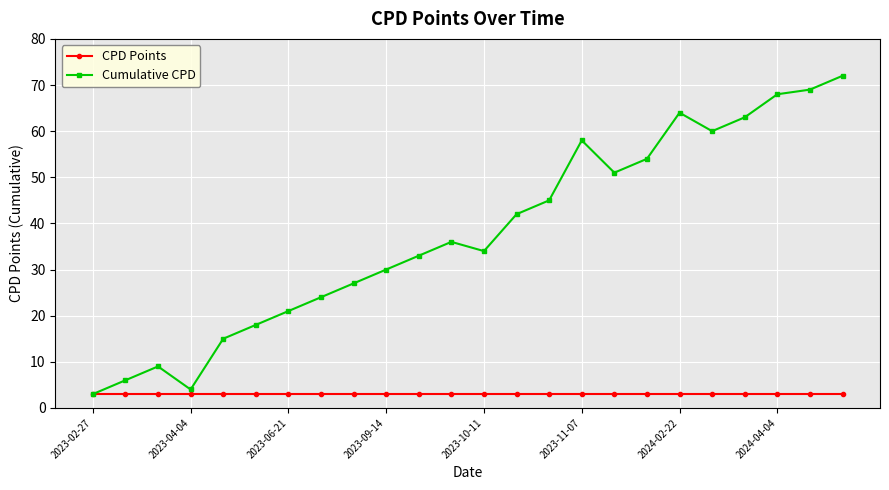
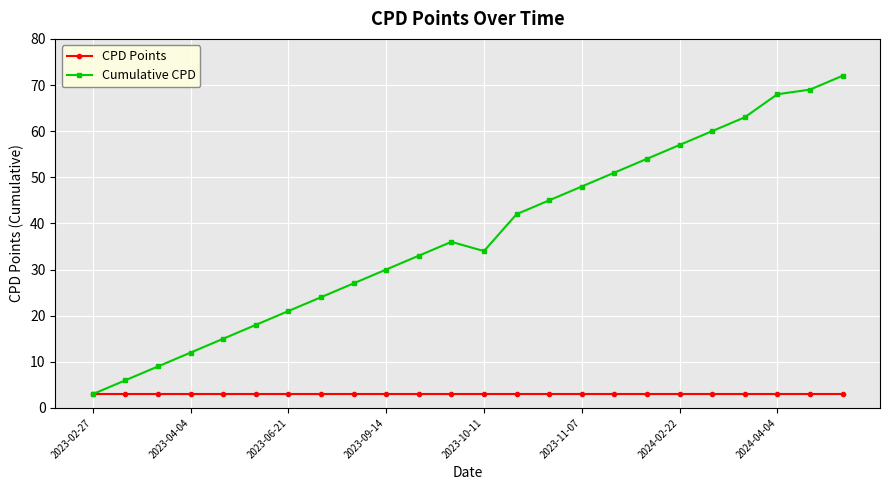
Cumulative CPD, 2023-04-04: 4 -> 12
Cumulative CPD, 2023-11-07: 58 -> 48
Cumulative CPD, 2024-02-22: 64 -> 57
